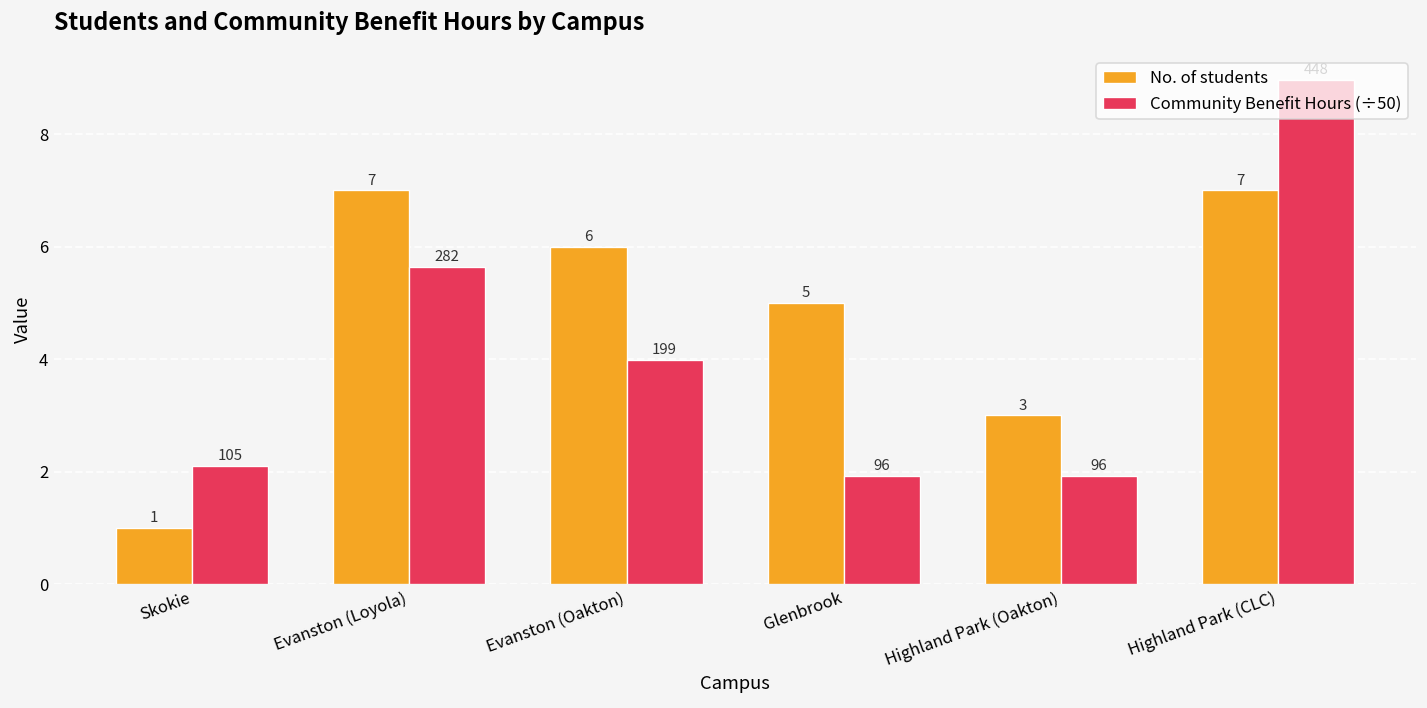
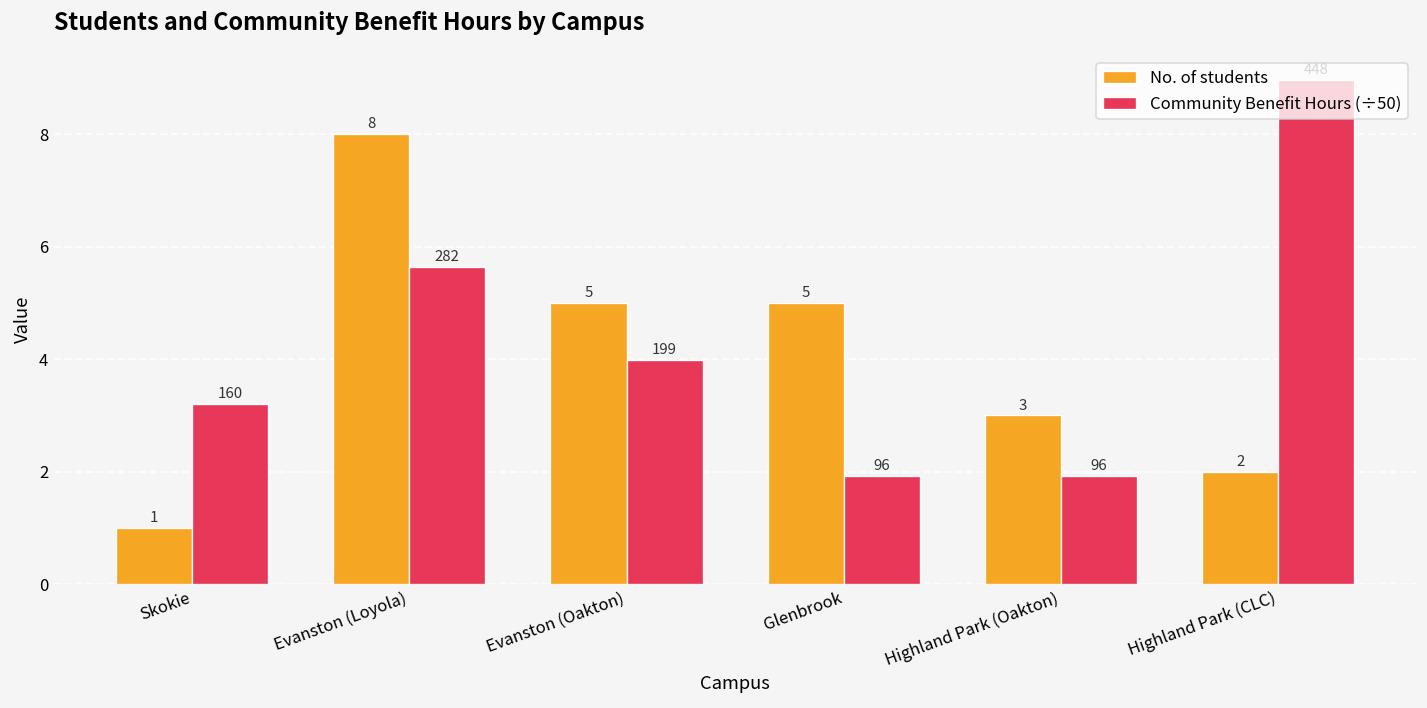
Community Benefit Hours (÷50), Skokie: 105 -> 160
No. of students, Evanston (Loyola): 7 -> 8
No. of students, Evanston (Oakton): 6 -> 5
No. of students, Highland Park (CLC): 7 -> 2
